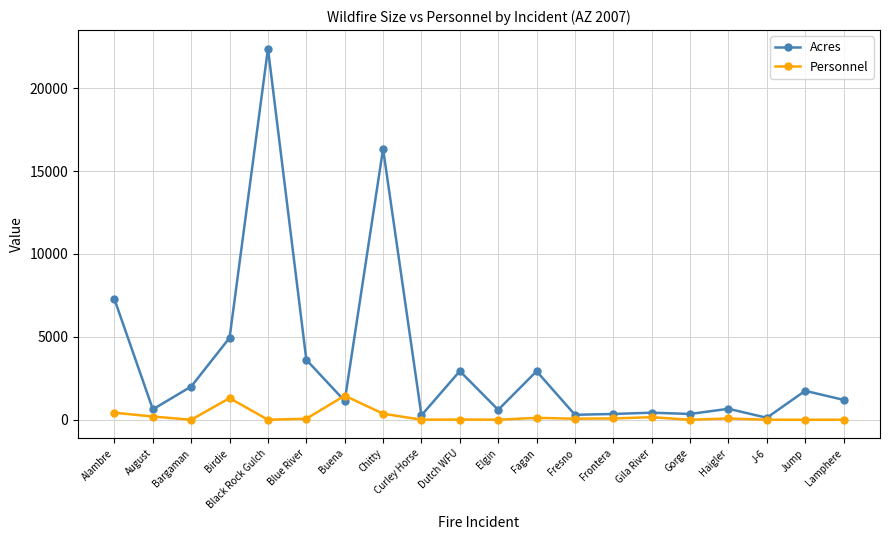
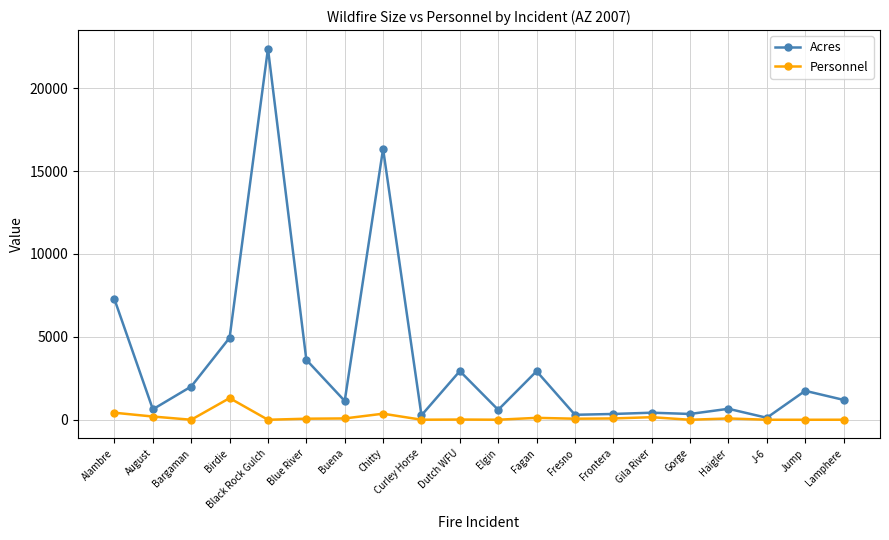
Personnel, Buena: 1500 -> 100
